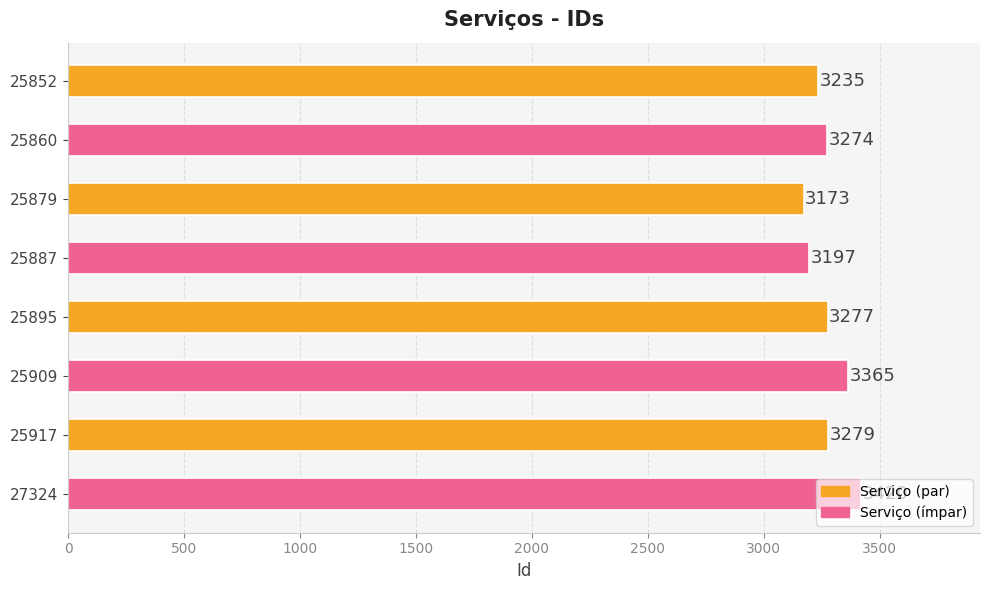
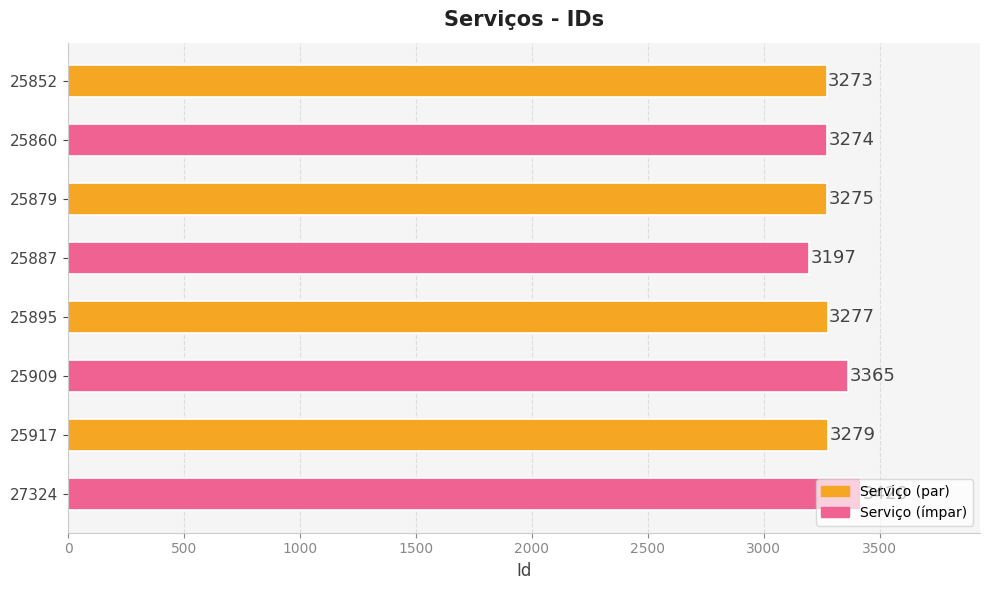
25852: 3235 -> 3273
25879: 3173 -> 3275
